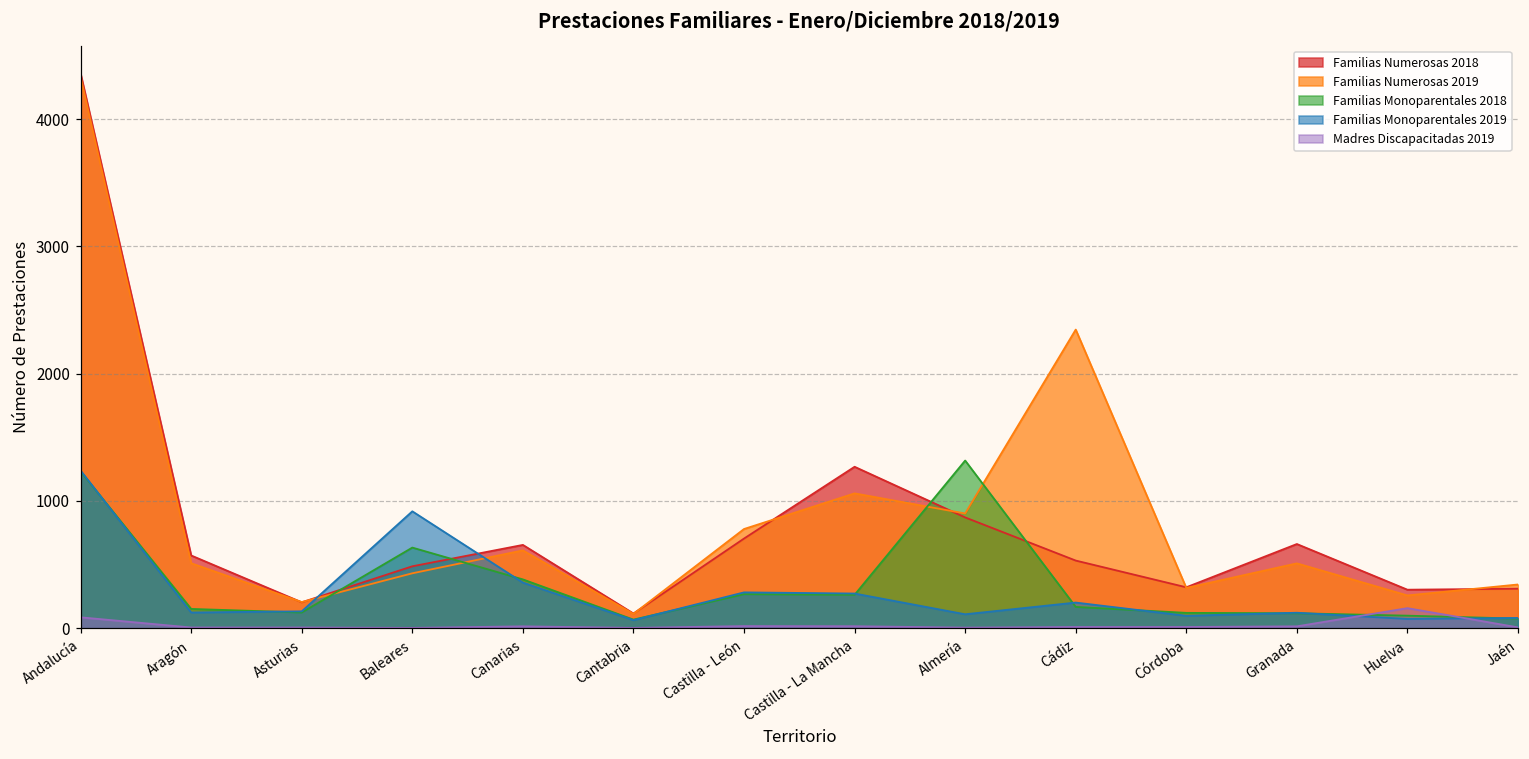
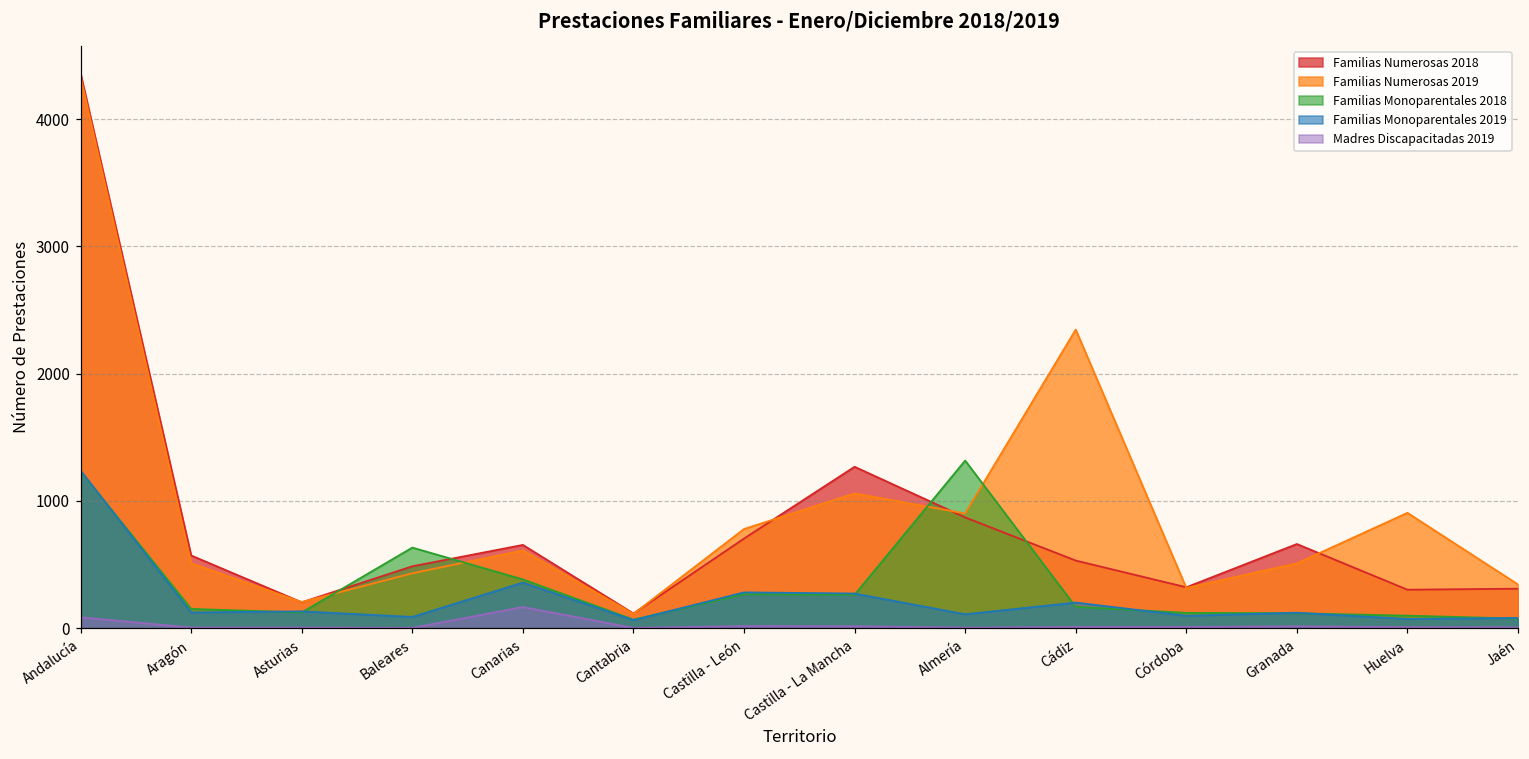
Familias Monoparentales 2019, Baleares: 920 -> 90
Madres Discapacitadas 2019, Canarias: 10 -> 170
Familias Numerosas 2019, Huelva: 260 -> 910
Madres Discapacitadas 2019, Huelva: 160 -> 10
